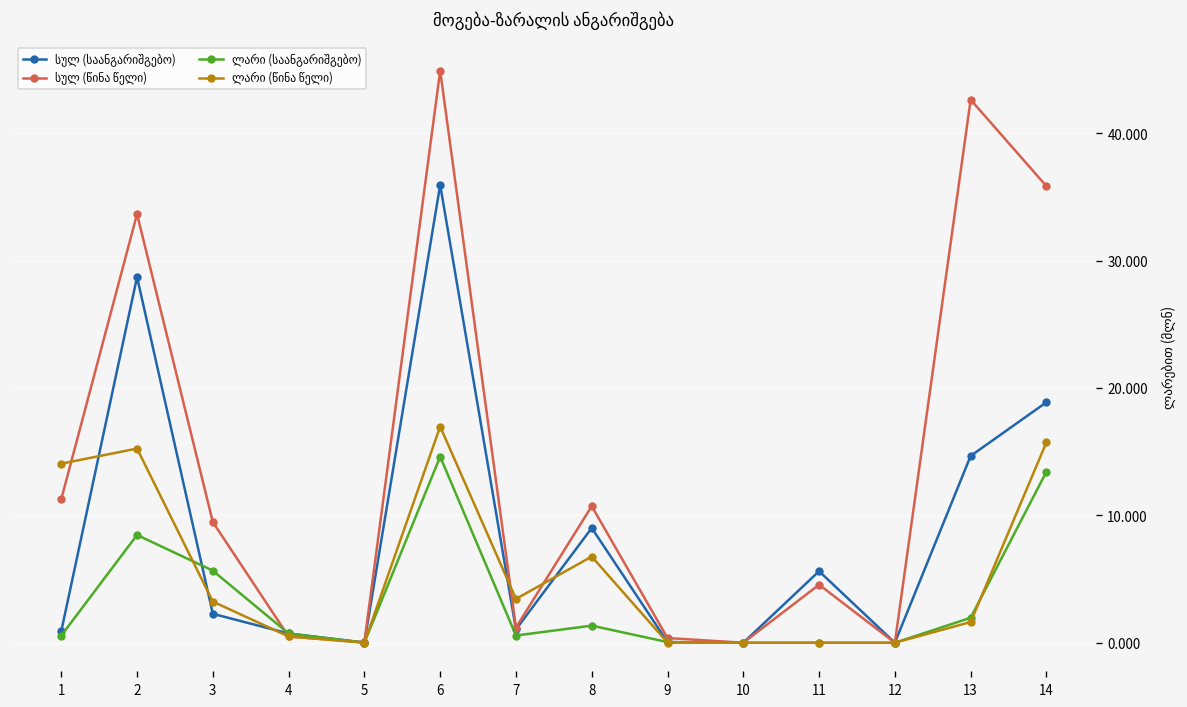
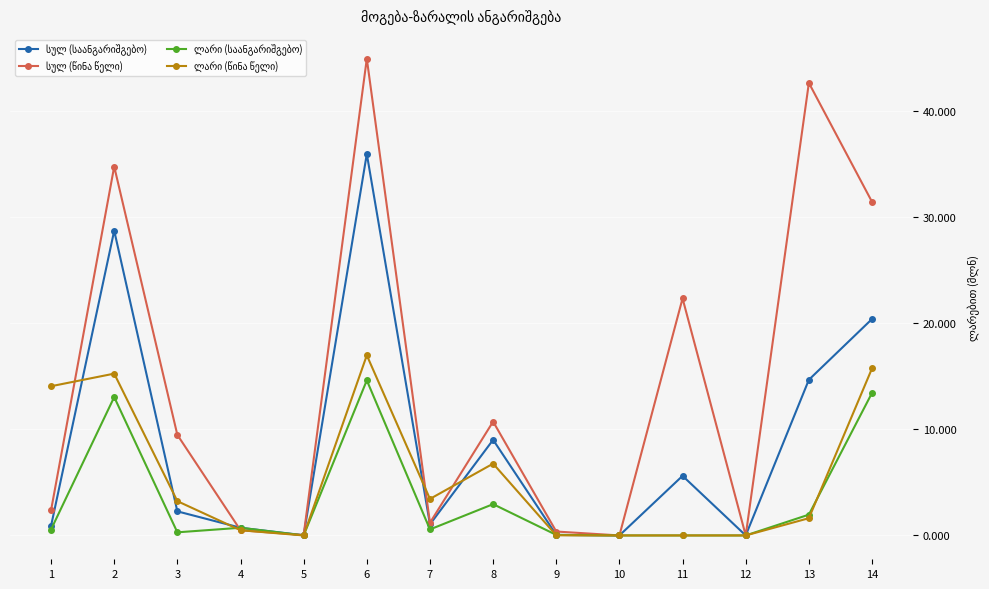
სულ (წინა წელი), 1: 11.3 -> 2.4
სულ (წინა წელი), 2: 33.7 -> 34.7
ლარი (საანგარიშგებო), 2: 8.5 -> 13.0
ლარი (საანგარიშგებო), 3: 5.7 -> 0.3
ლარი (საანგარიშგებო), 8: 1.3 -> 2.9
სულ (წინა წელი), 11: 4.6 -> 22.3
სულ (საანგარიშგებო), 14: 18.9 -> 20.4
სულ (წინა წელი), 14: 35.8 -> 31.4
